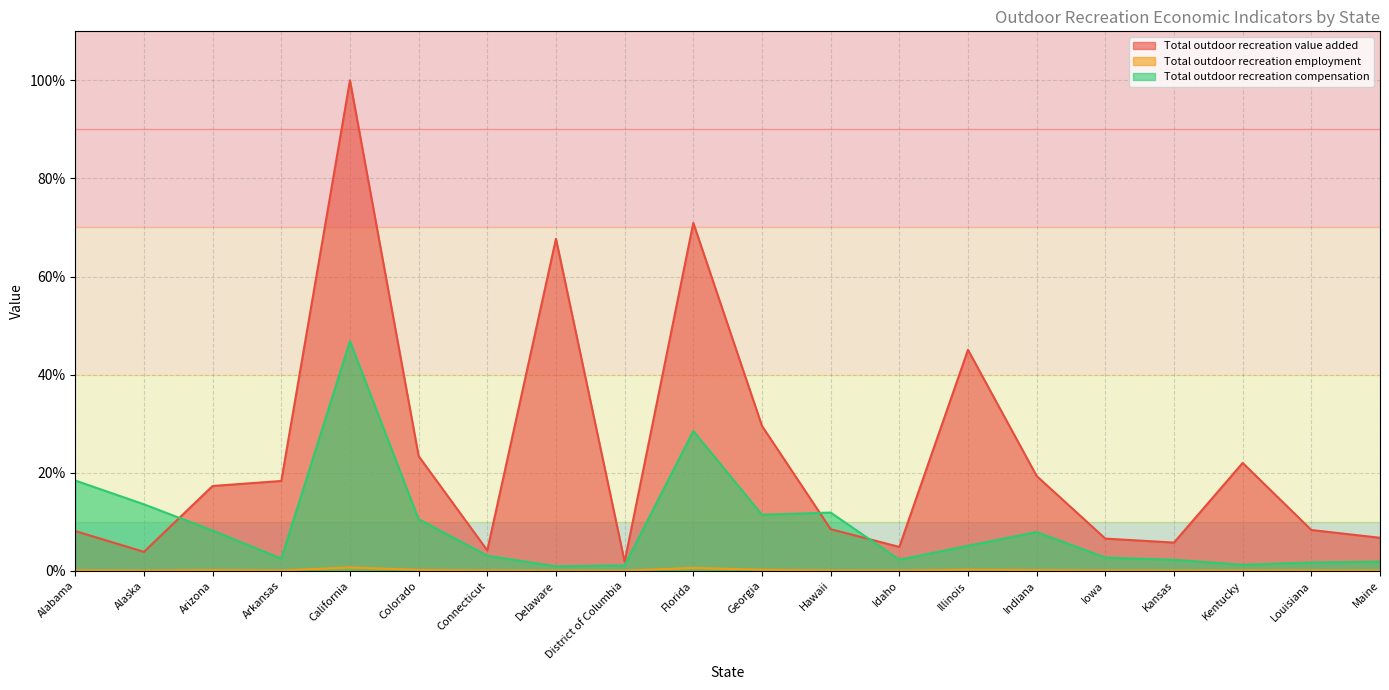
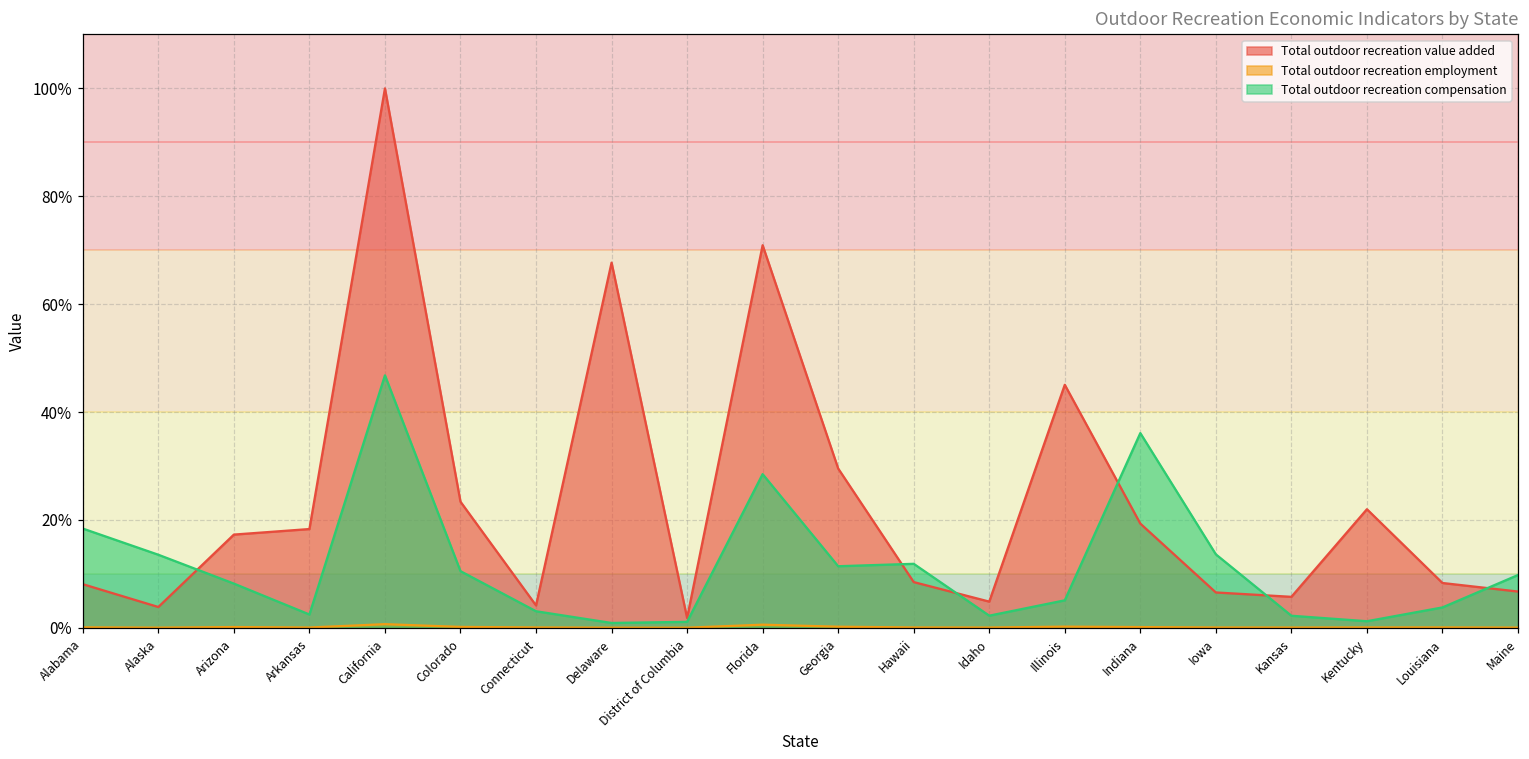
Total outdoor recreation compensation, Indiana: 8% -> 36%
Total outdoor recreation compensation, Iowa: 3% -> 14%
Total outdoor recreation compensation, Louisiana: 2% -> 4%
Total outdoor recreation compensation, Maine: 2% -> 10%
